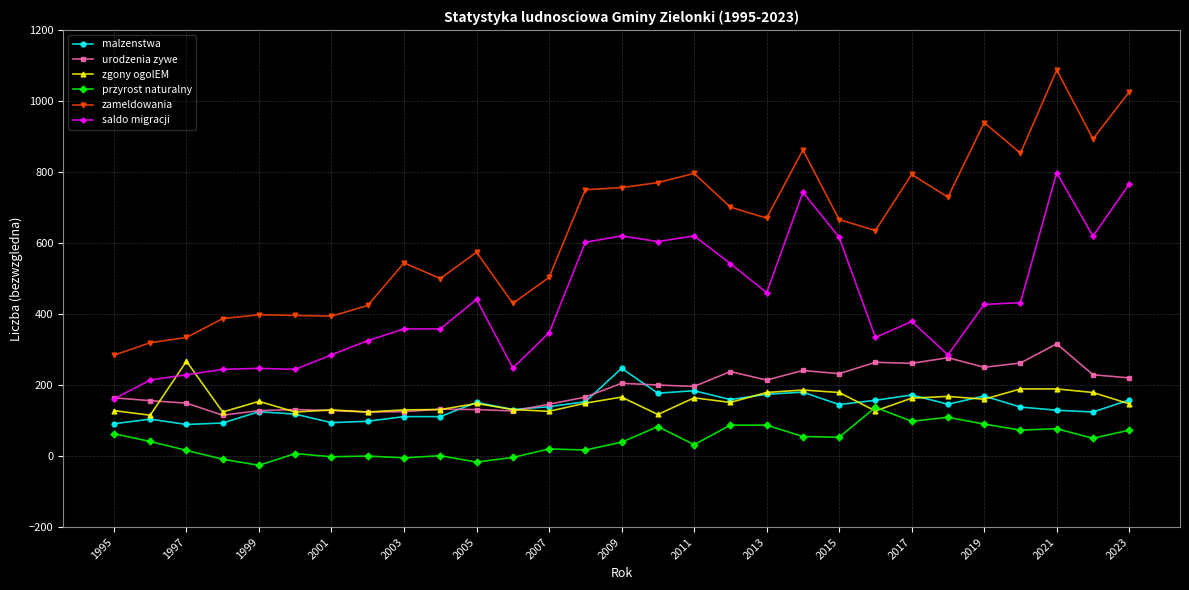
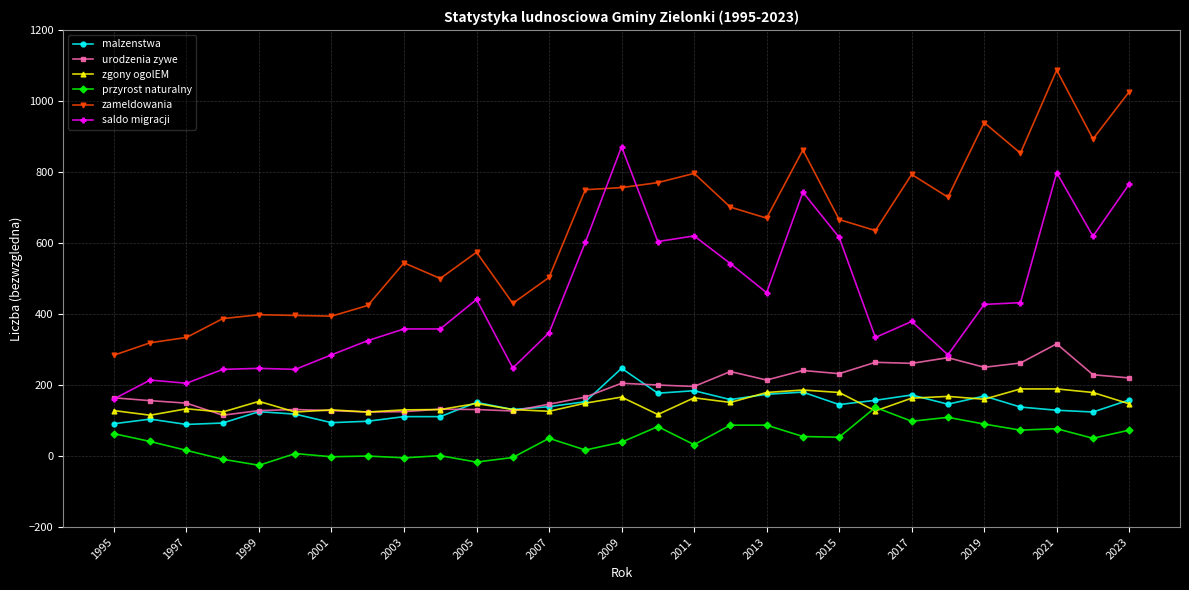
zgony ogolEM, 1997: 270 -> 130
saldo migracji, 1997: 230 -> 210
przyrost naturalny, 2007: 20 -> 50
saldo migracji, 2009: 620 -> 870
